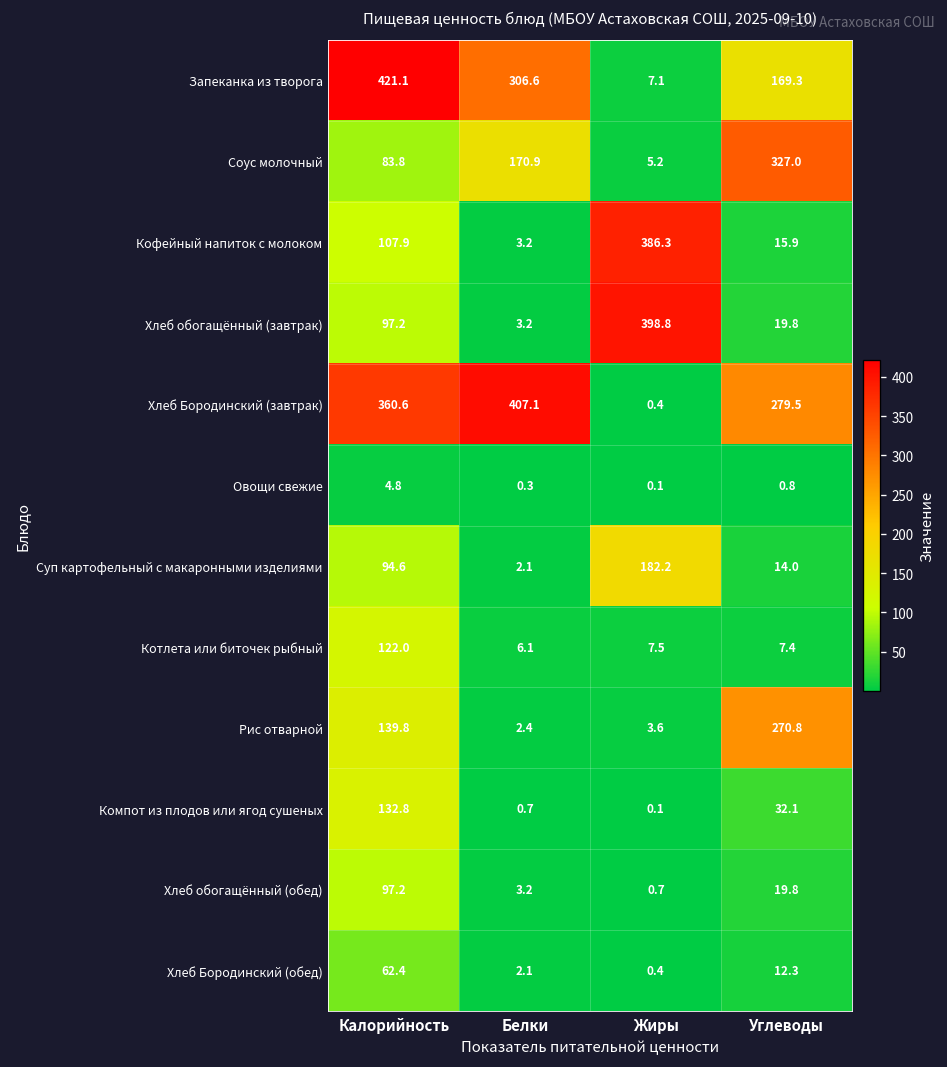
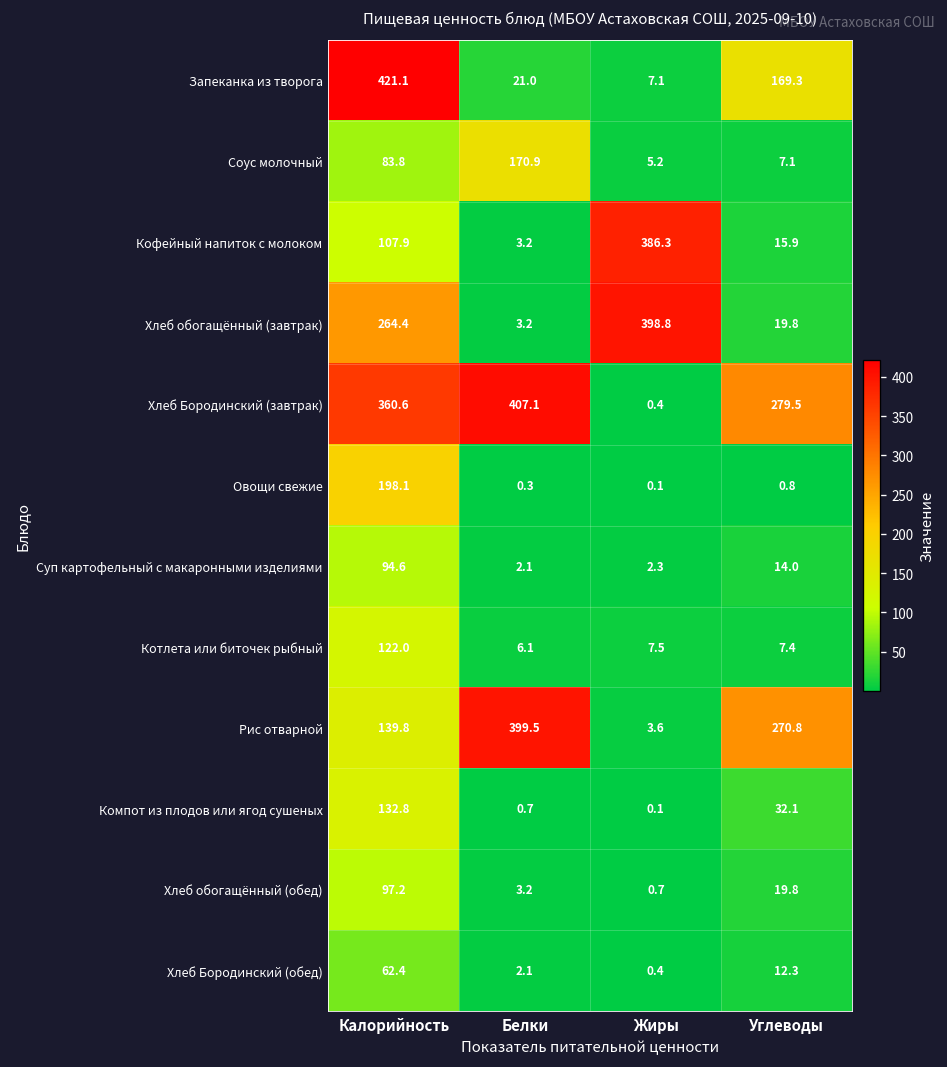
Запеканка из творога, Белки: 306.6 -> 21.0
Соус молочный, Углеводы: 327.0 -> 7.1
Хлеб обогащённый (завтрак), Калорийность: 97.2 -> 264.4
Овощи свежие, Калорийность: 4.8 -> 198.1
Суп картофельный с макаронными изделиями, Жиры: 182.2 -> 2.3
Рис отварной, Белки: 2.4 -> 399.5
